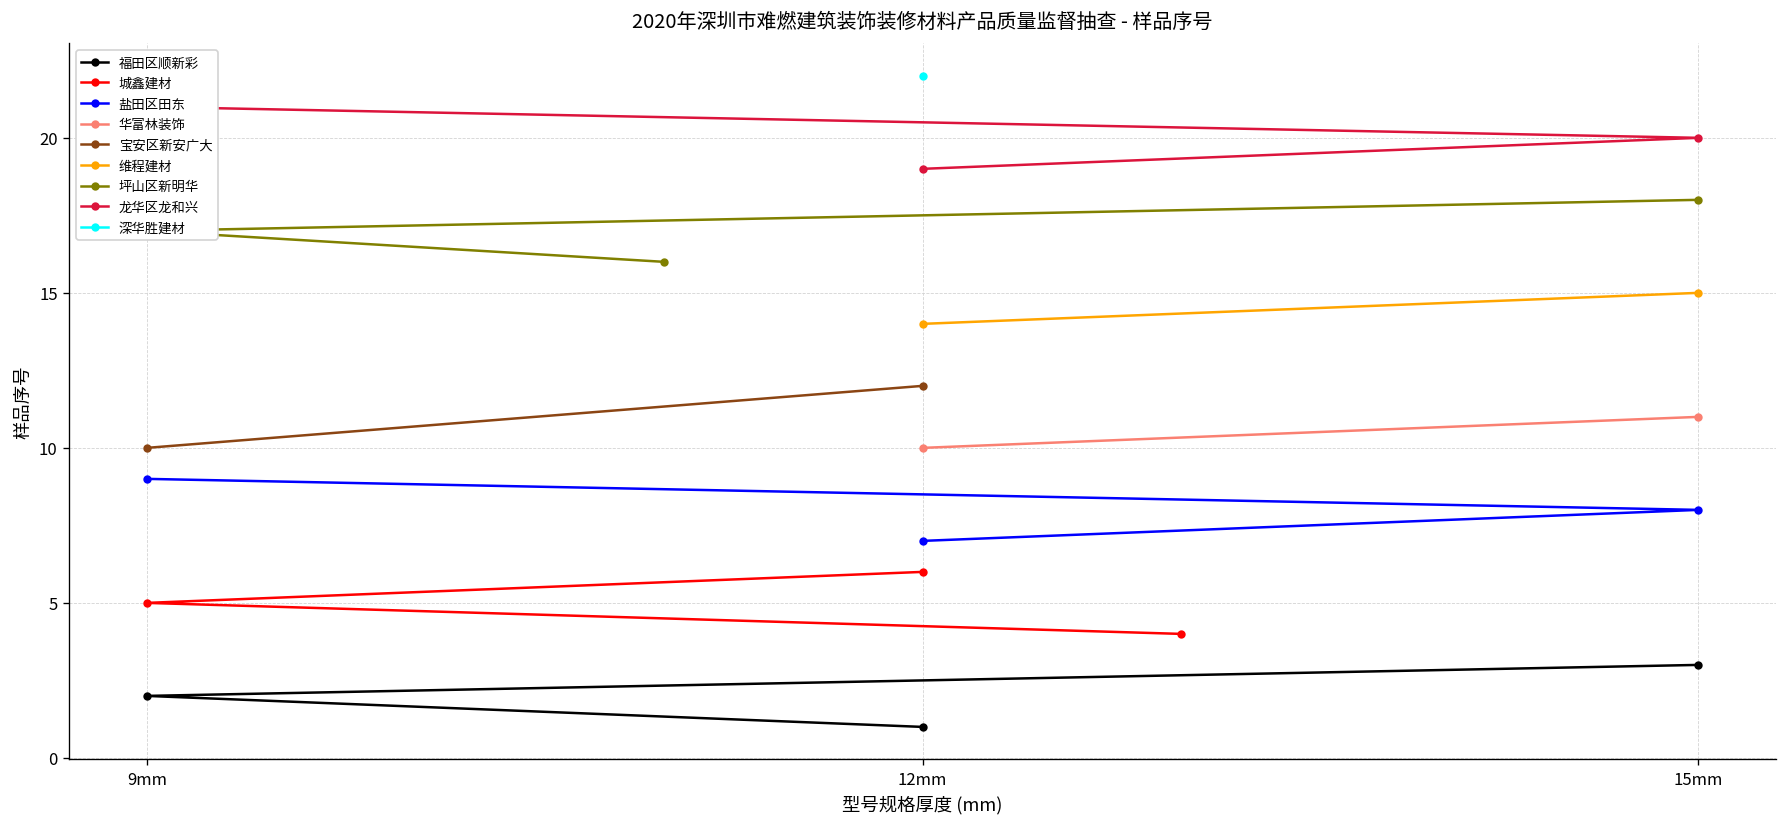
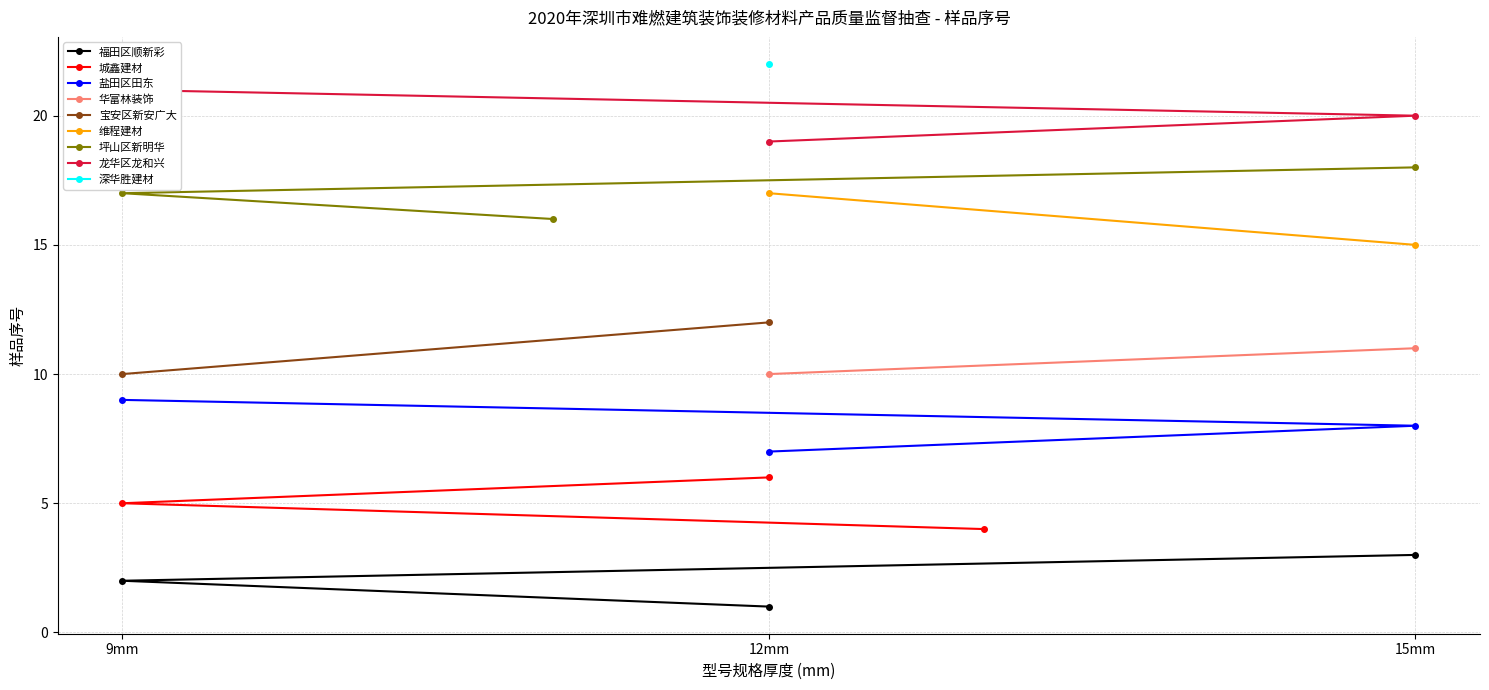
维程建材, 12mm: 14 -> 17
